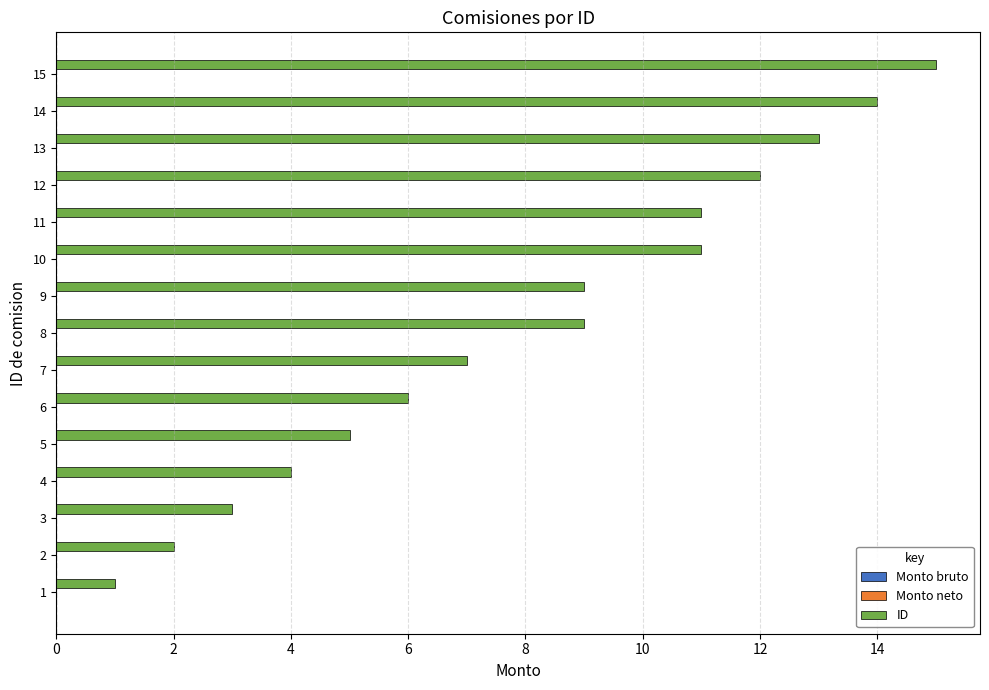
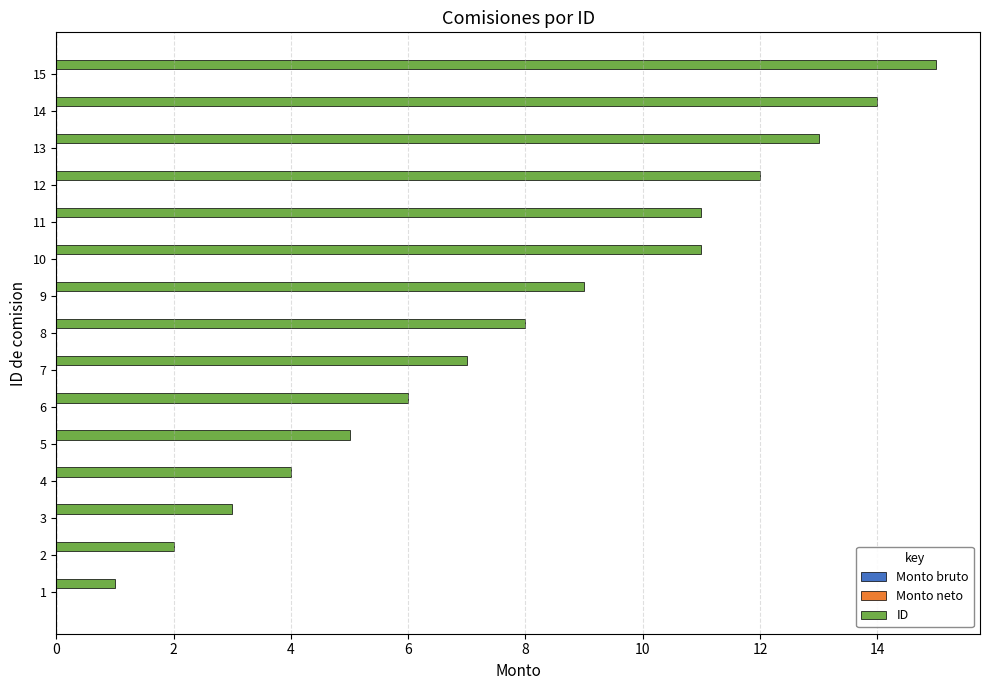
ID, 8: 9 -> 8
